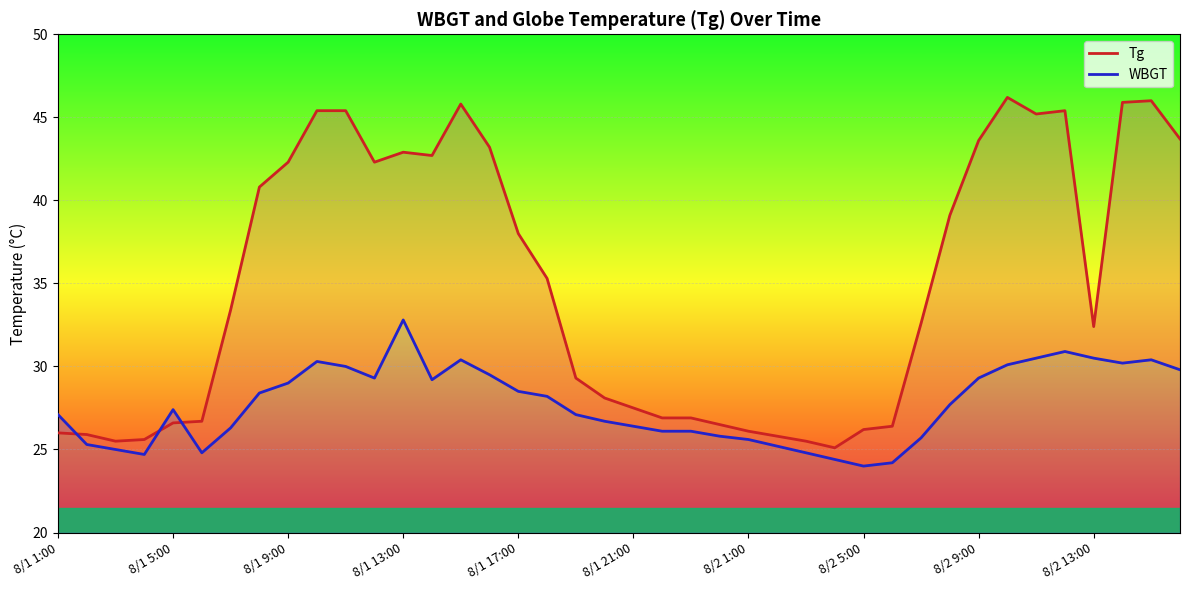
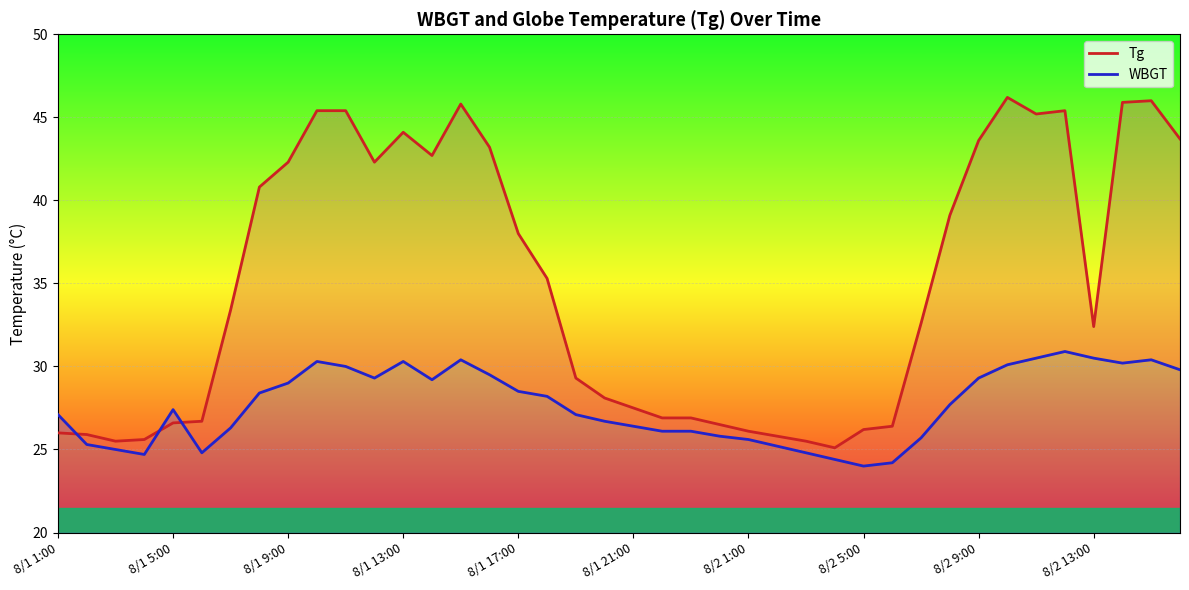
Tg, 8/1 13:00: 42.9 -> 44.1
WBGT, 8/1 13:00: 32.8 -> 30.3
